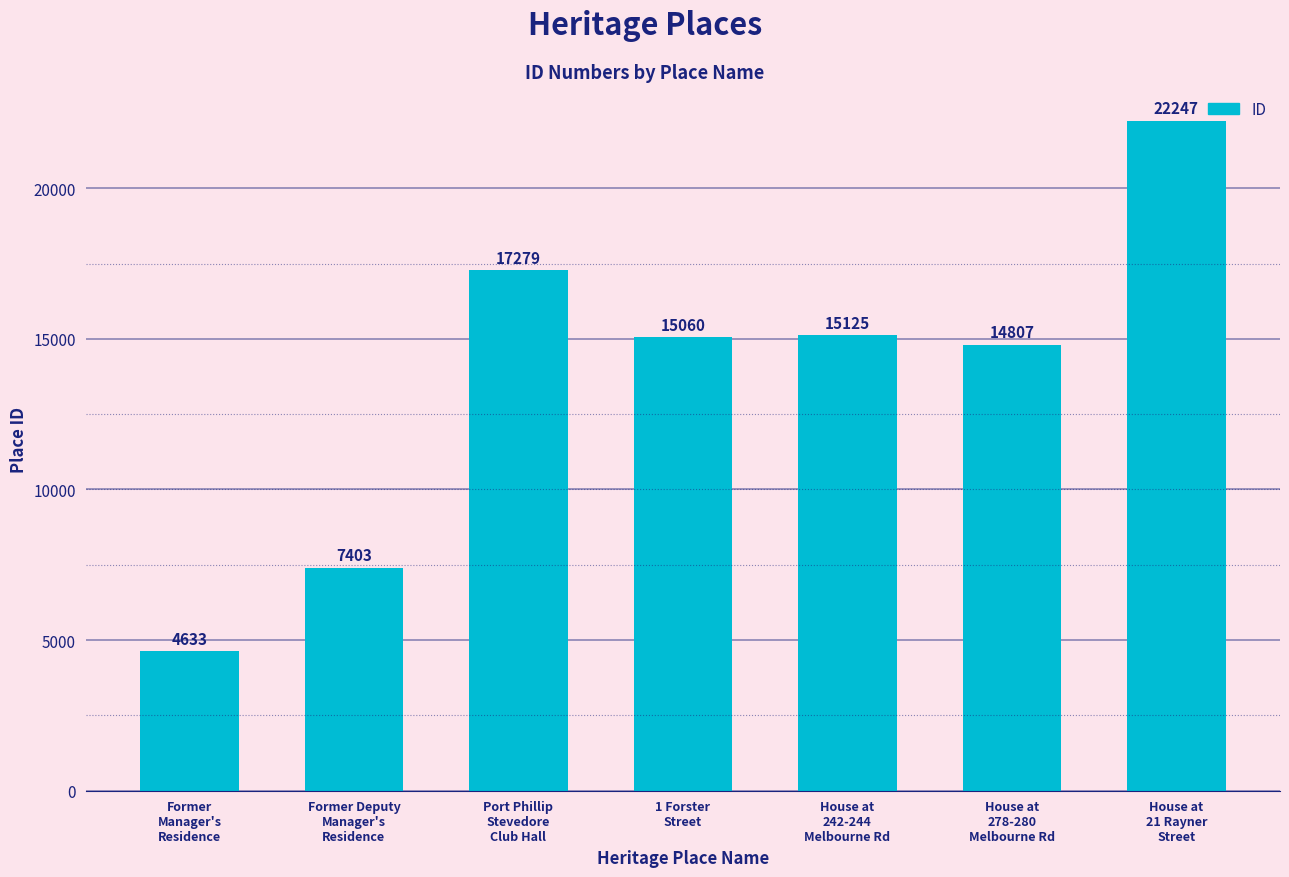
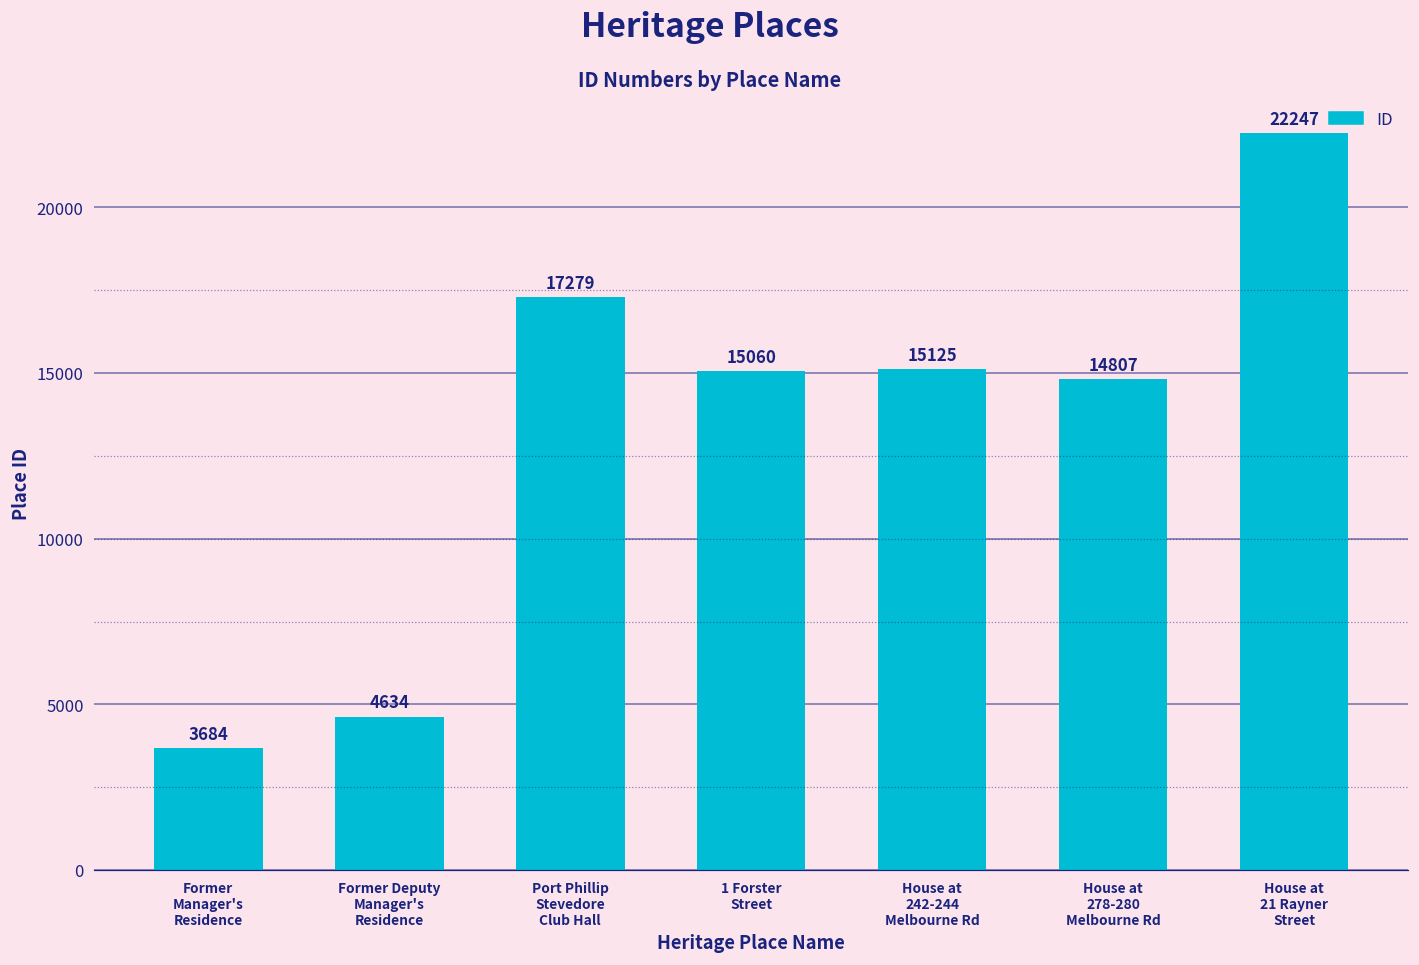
Former Manager's Residence: 4633 -> 3684
Former Deputy Manager's Residence: 7403 -> 4634
